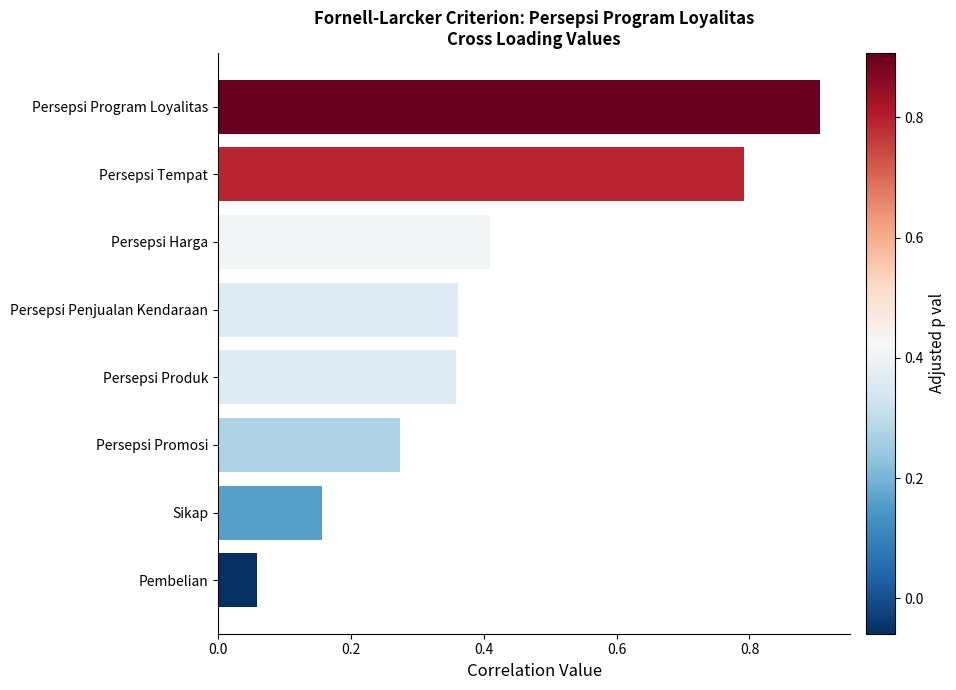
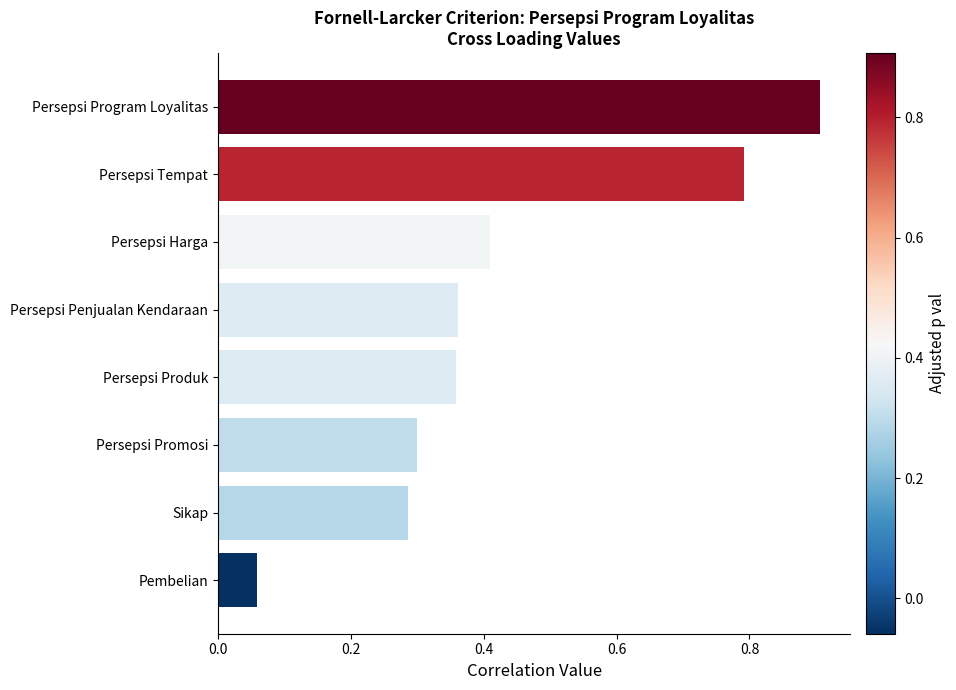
Persepsi Promosi: 0.27 -> 0.30
Sikap: 0.16 -> 0.29
